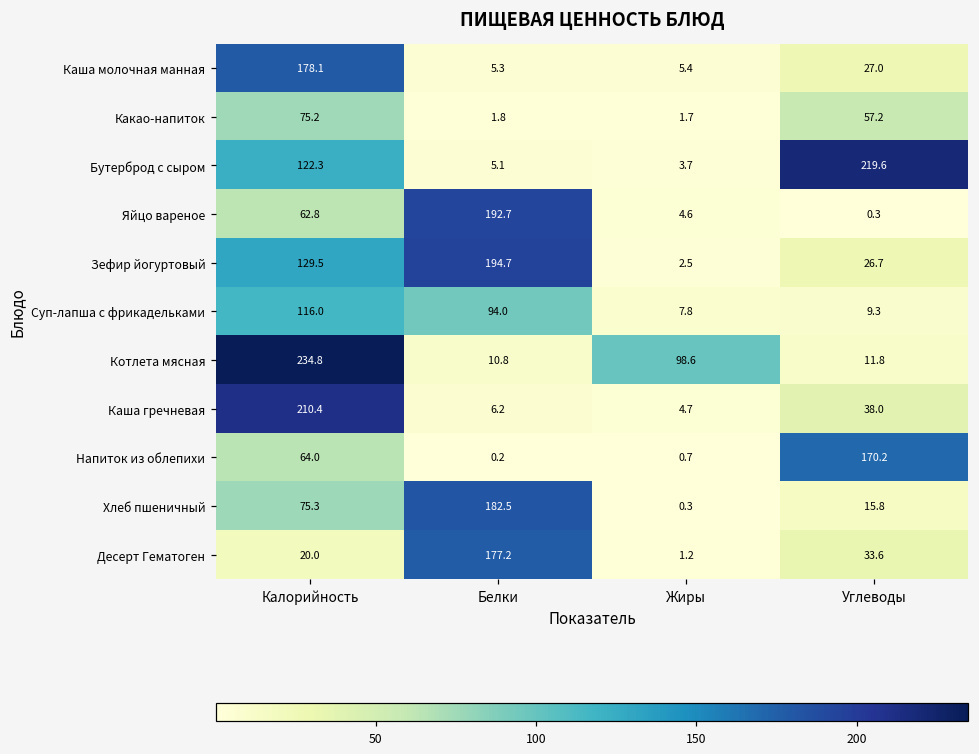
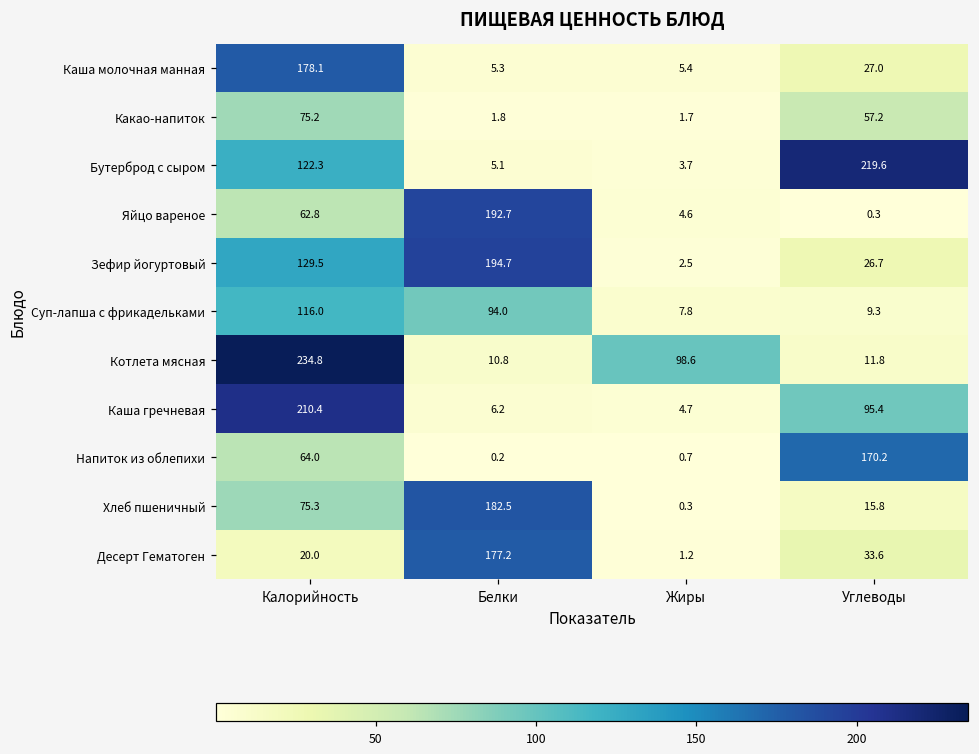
Каша гречневая, Углеводы: 38.0 -> 95.4
